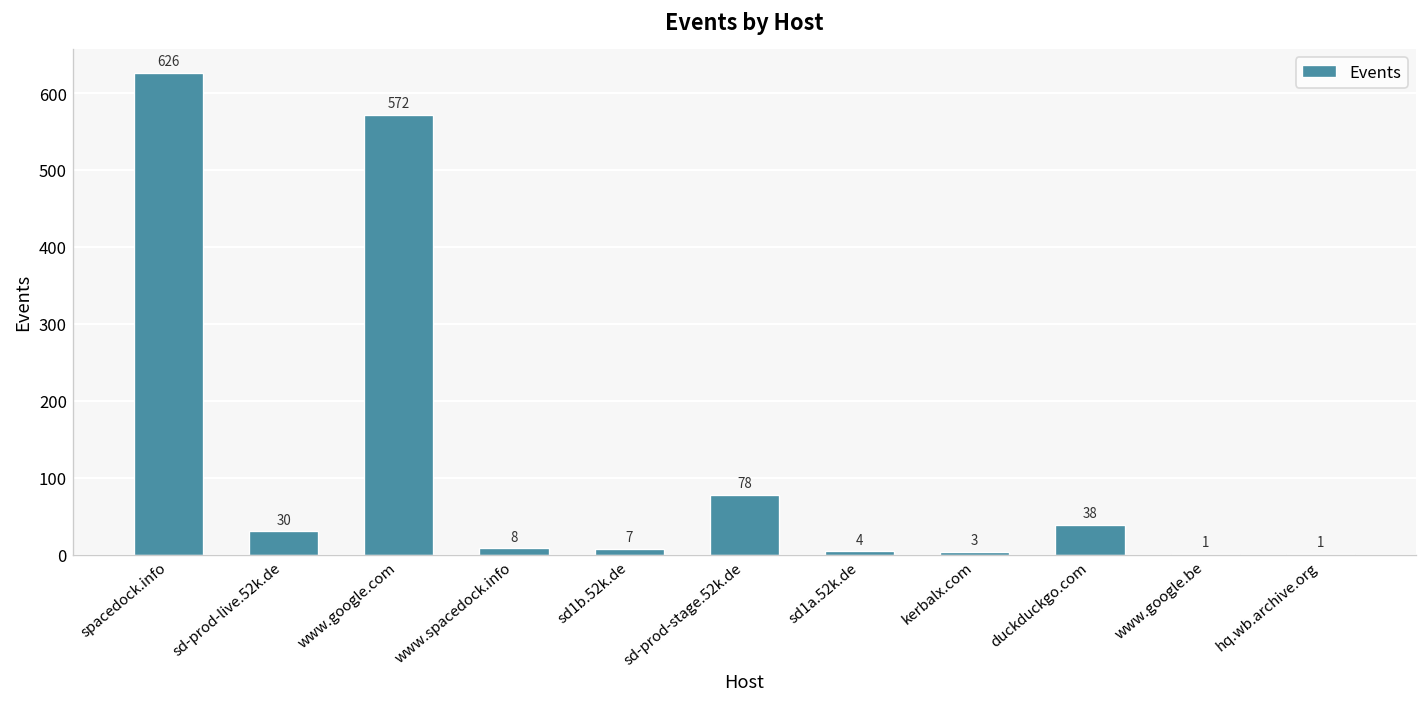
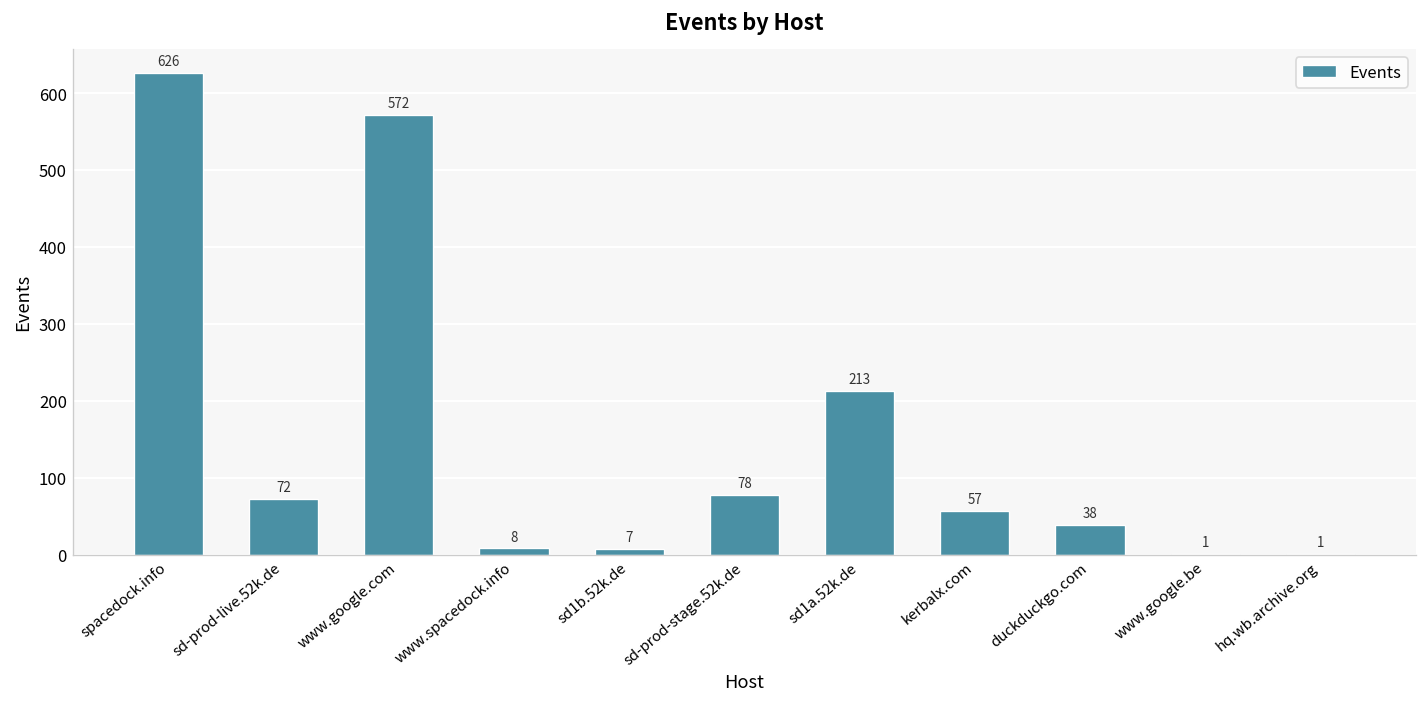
sd-prod-live.52k.de: 30 -> 72
sd1a.52k.de: 4 -> 213
kerbalx.com: 3 -> 57
